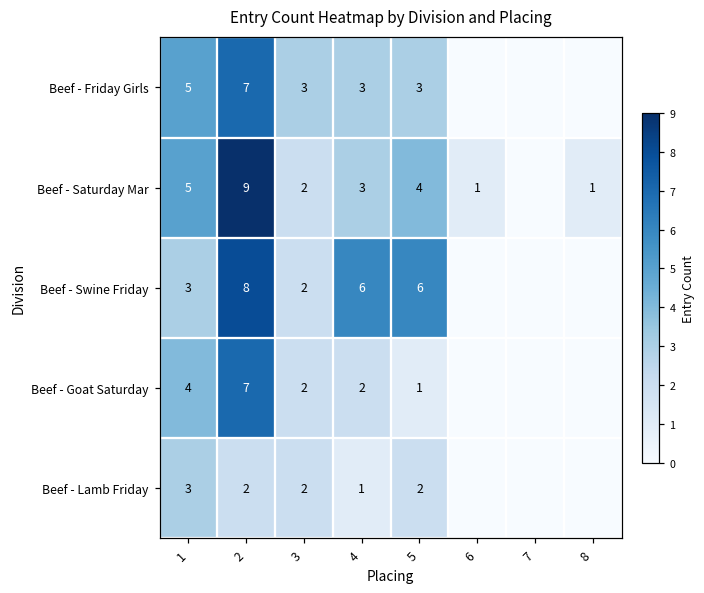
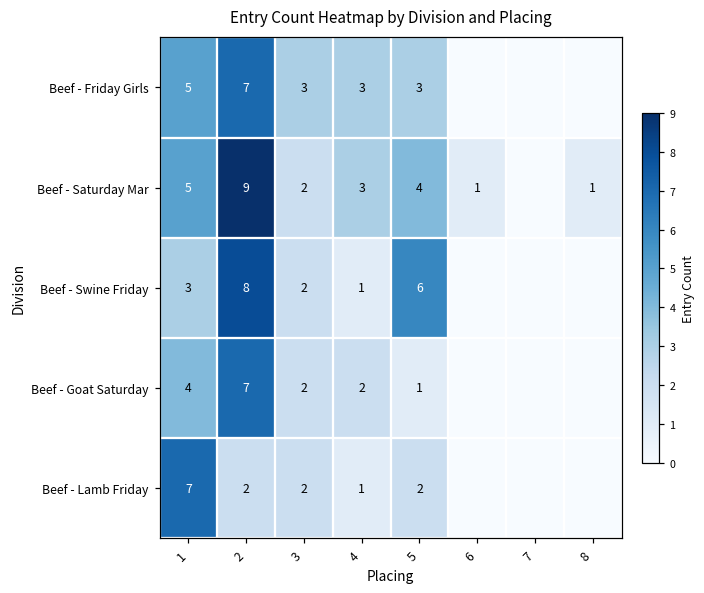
Beef - Swine Friday, 4: 6 -> 1
Beef - Lamb Friday, 1: 3 -> 7
